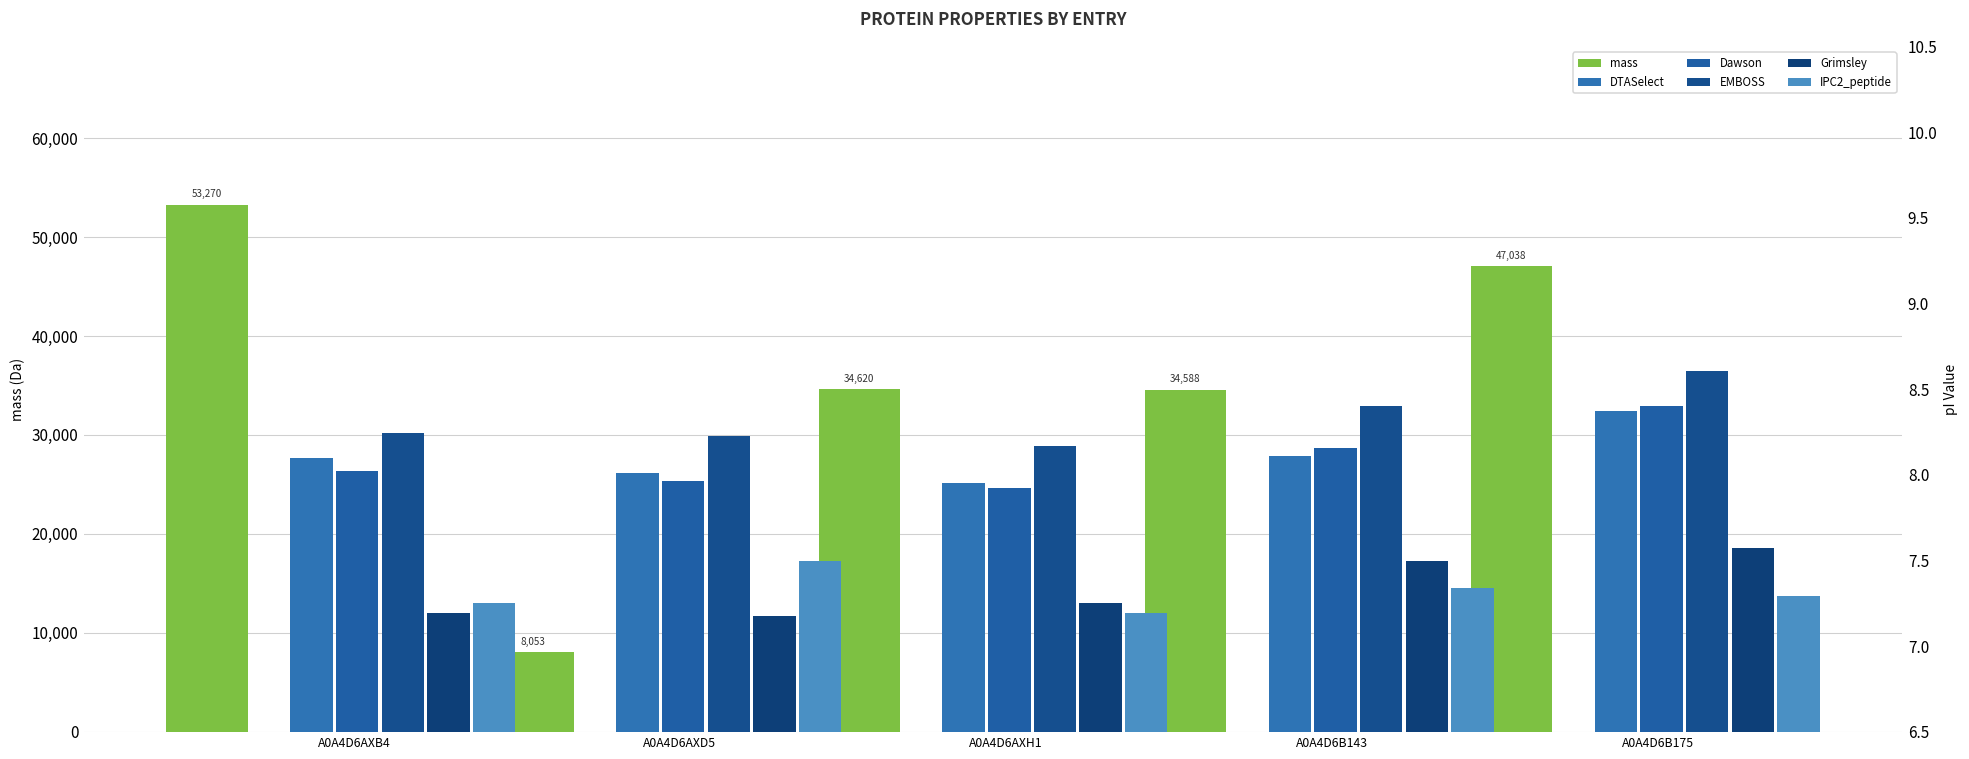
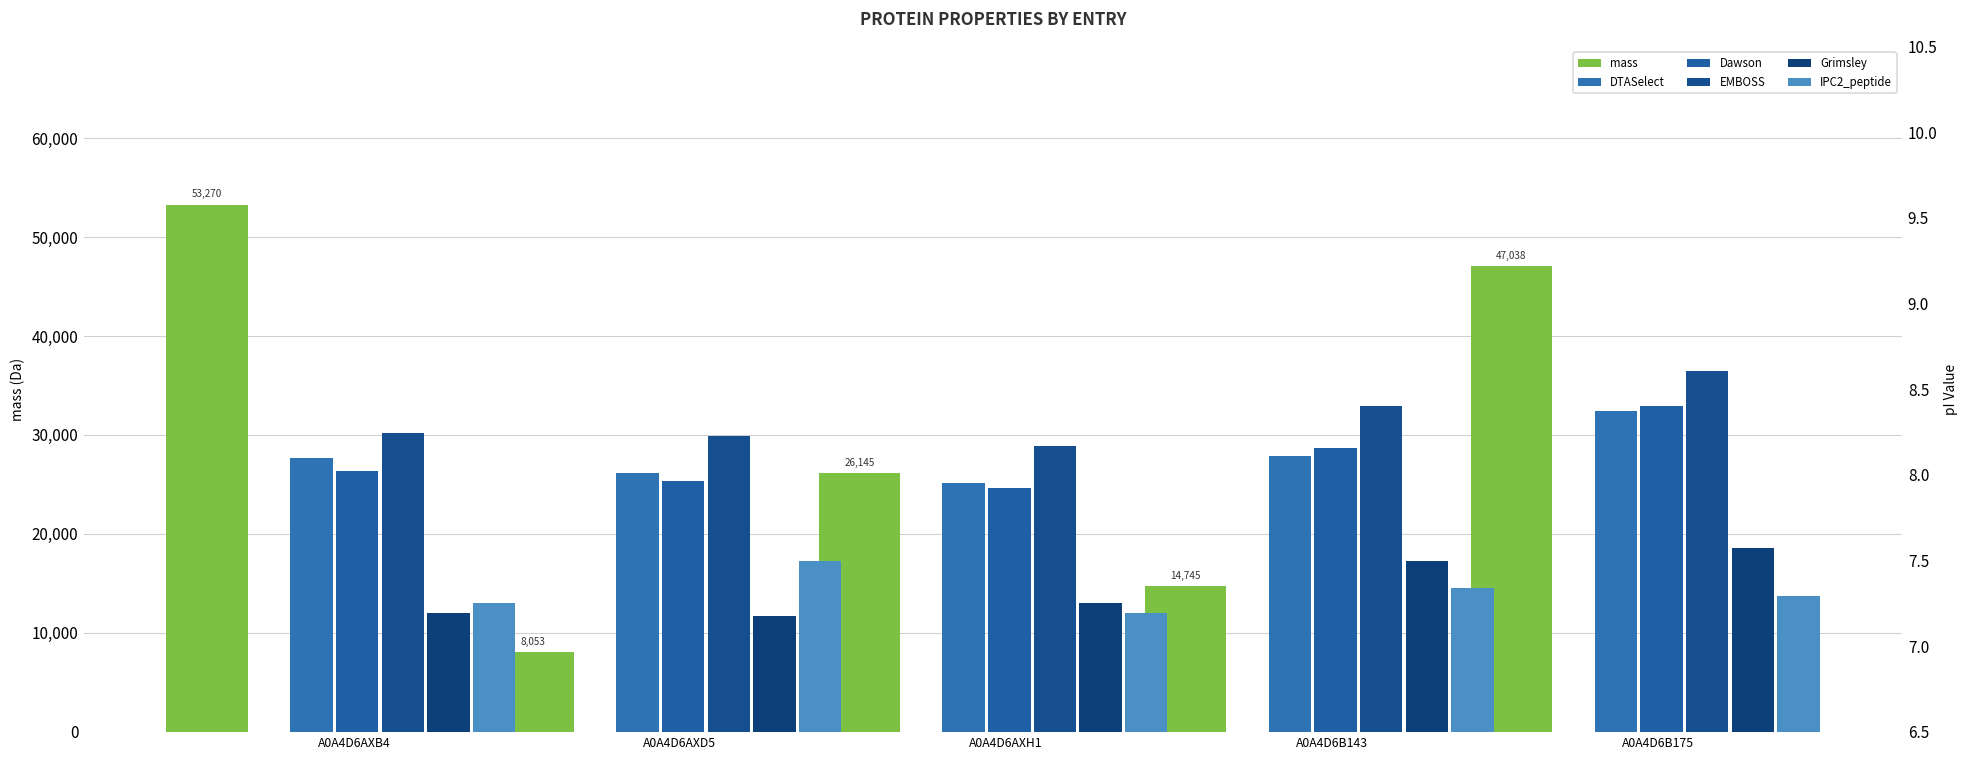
mass, A0A4D6AXH1: 34,620 -> 26,145
mass, A0A4D6B143: 34,588 -> 14,745
